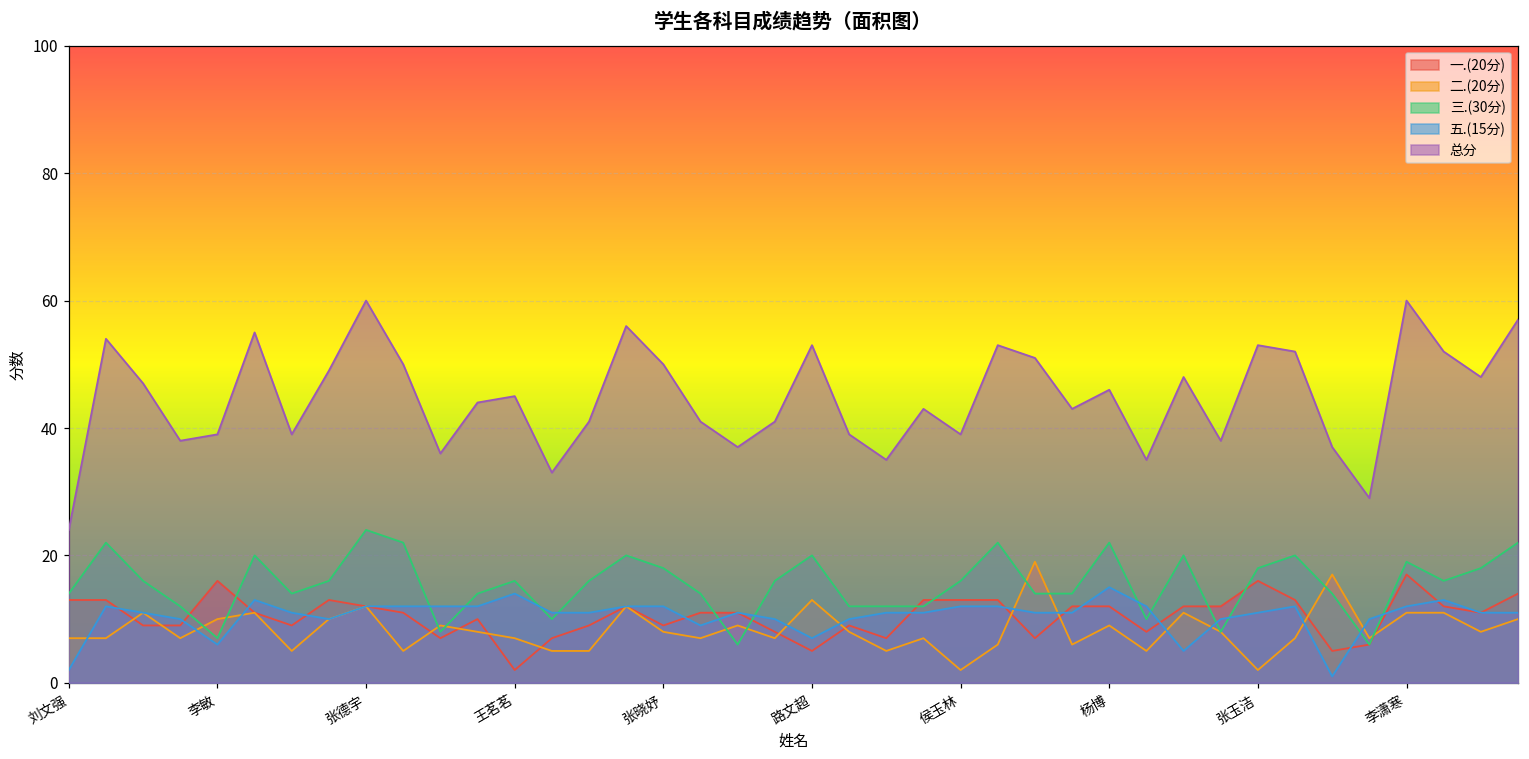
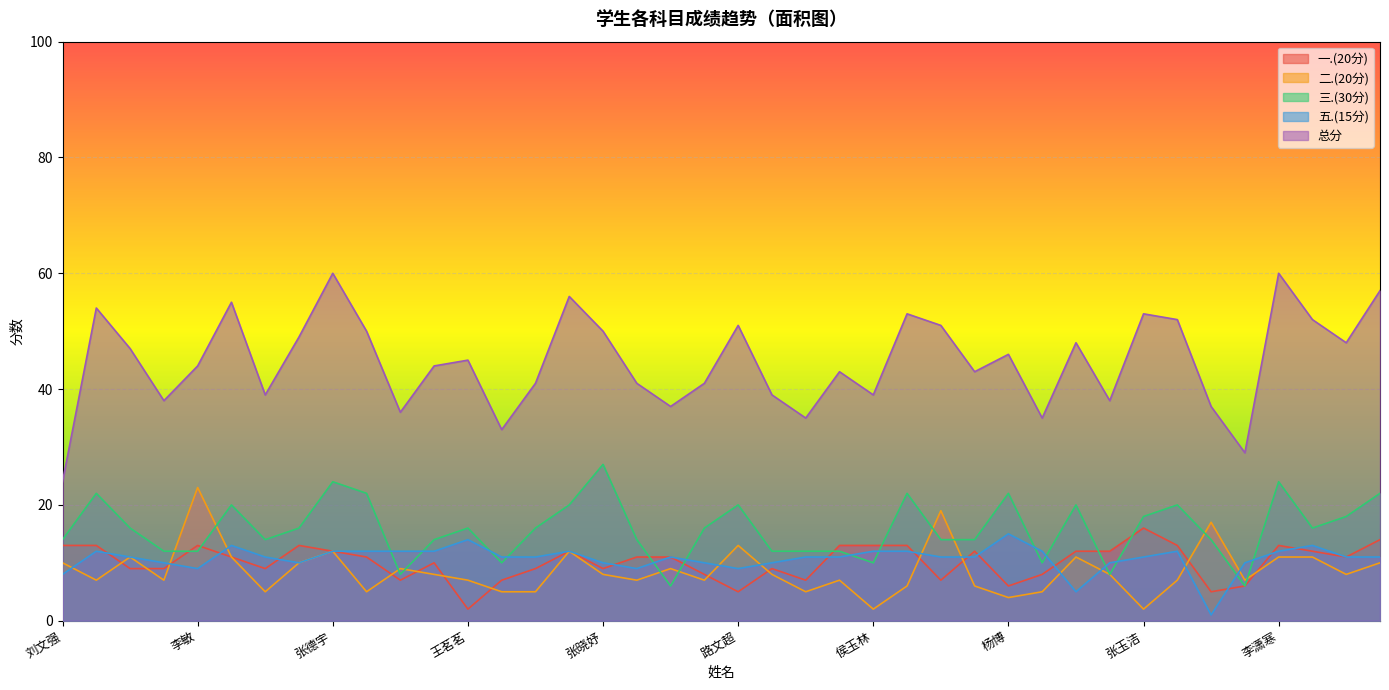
二.(20分), 刘文强: 7 -> 10
五.(15分), 刘文强: 2 -> 8
一.(20分), 李敏: 16 -> 13
二.(20分), 李敏: 10 -> 23
三.(30分), 李敏: 7 -> 12
五.(15分), 李敏: 6 -> 9
总分, 李敏: 39 -> 44
三.(30分), 张晓妤: 18 -> 27
五.(15分), 张晓妤: 12 -> 10
五.(15分), 路文超: 7 -> 9
总分, 路文超: 53 -> 51
三.(30分), 侯玉林: 16 -> 10
一.(20分), 杨博: 12 -> 6
二.(20分), 杨博: 9 -> 4
一.(20分), 李潇寒: 17 -> 13
三.(30分), 李潇寒: 19 -> 24
